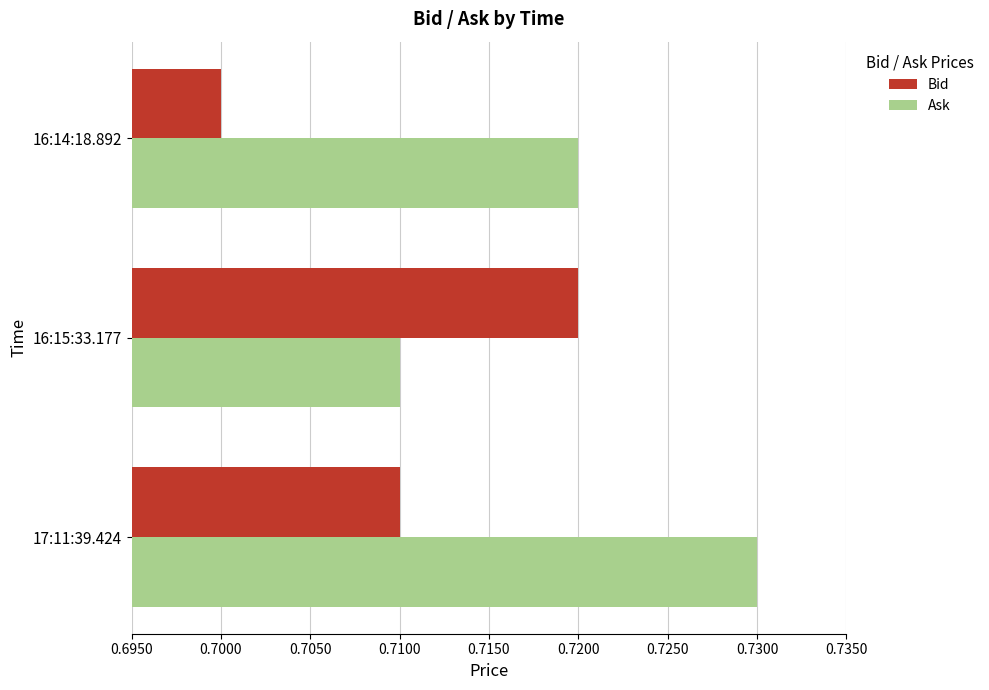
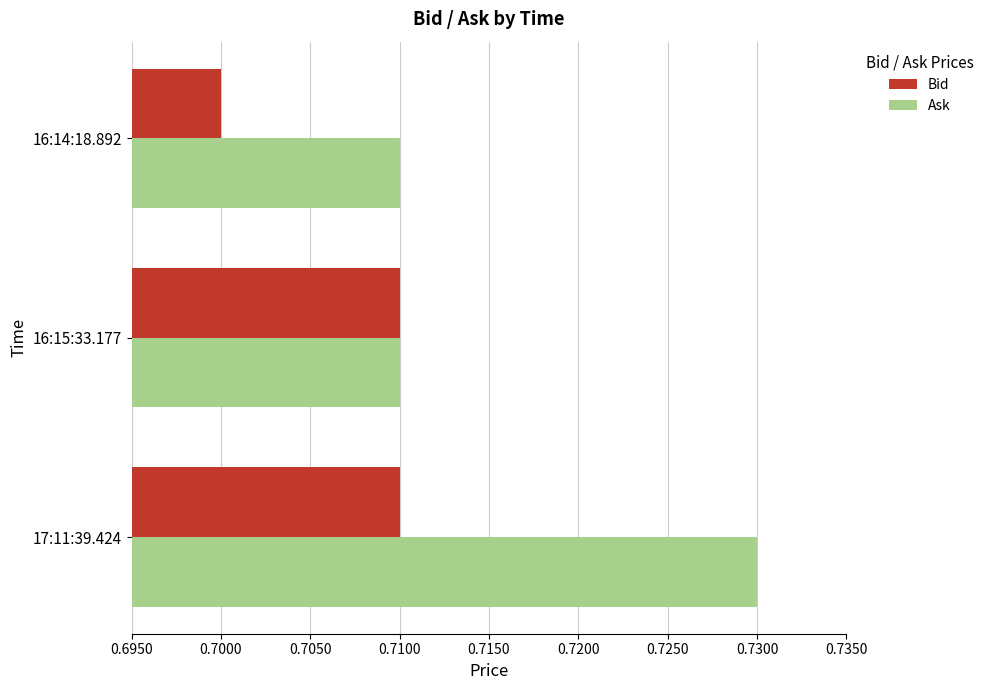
Ask, 16:14:18.892: 0.72 -> 0.71
Bid, 16:15:33.177: 0.72 -> 0.71
